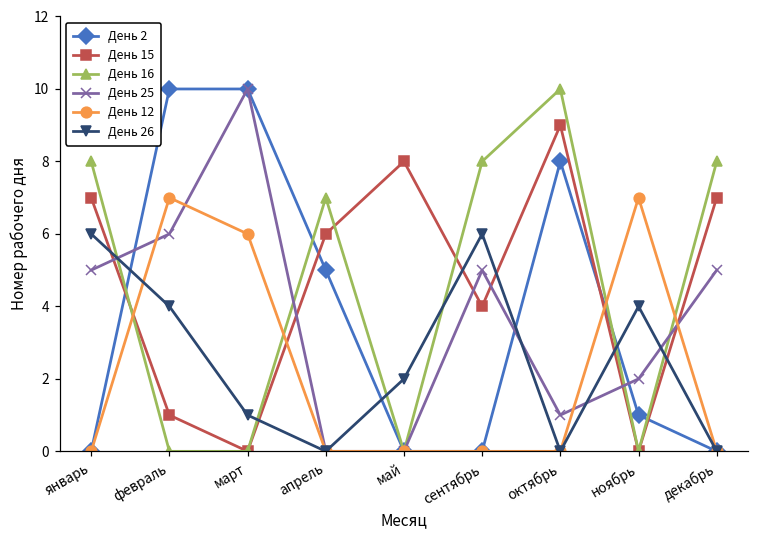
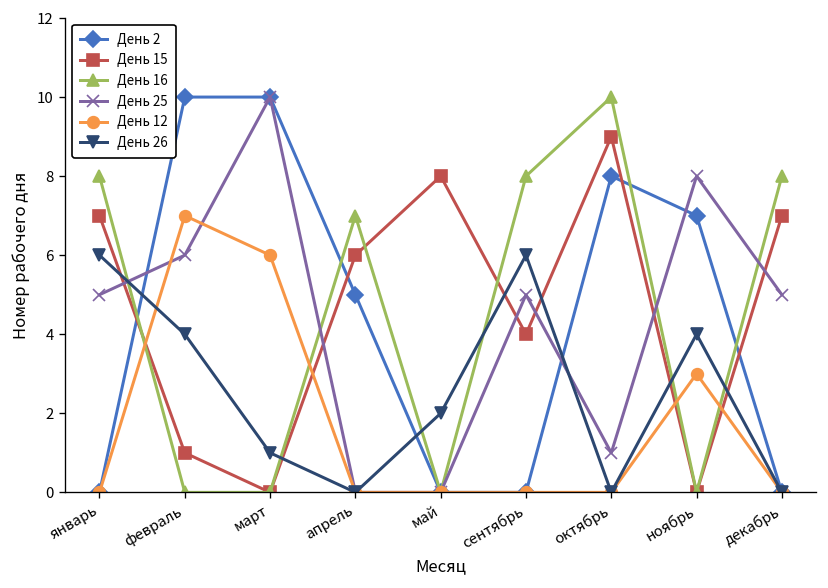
День 2, ноябрь: 1 -> 7
День 25, ноябрь: 2 -> 8
День 12, ноябрь: 7 -> 3
